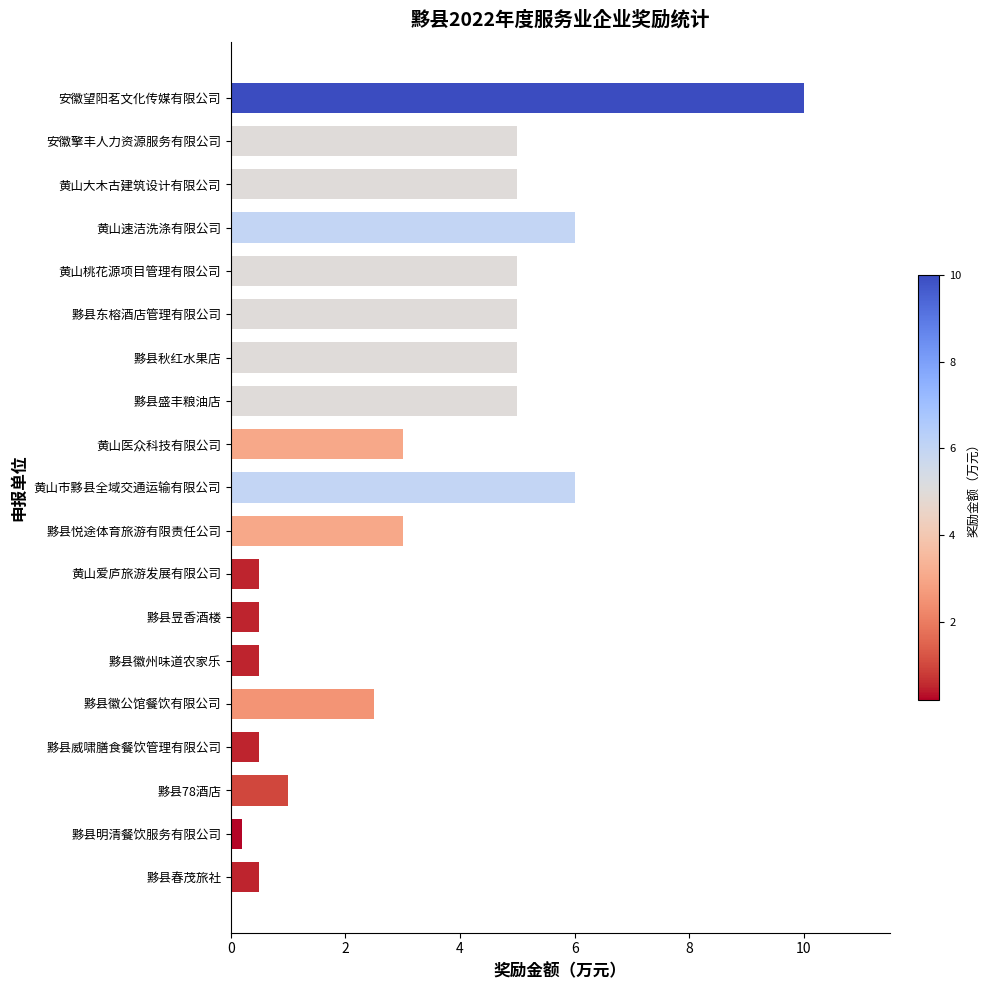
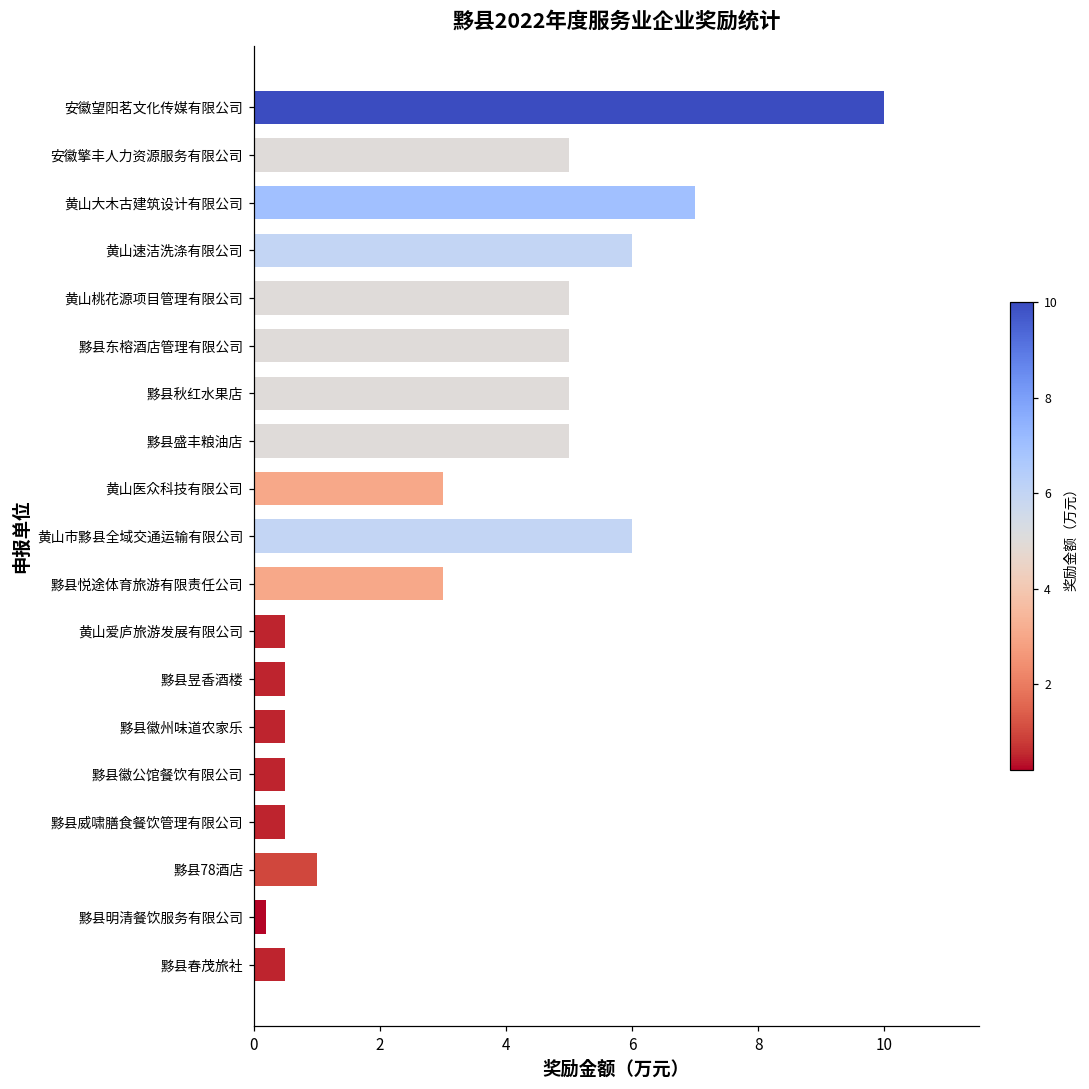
黄山大木古建筑设计有限公司: 5 -> 7
黟县徽公馆餐饮有限公司: 2.5 -> 0.5
